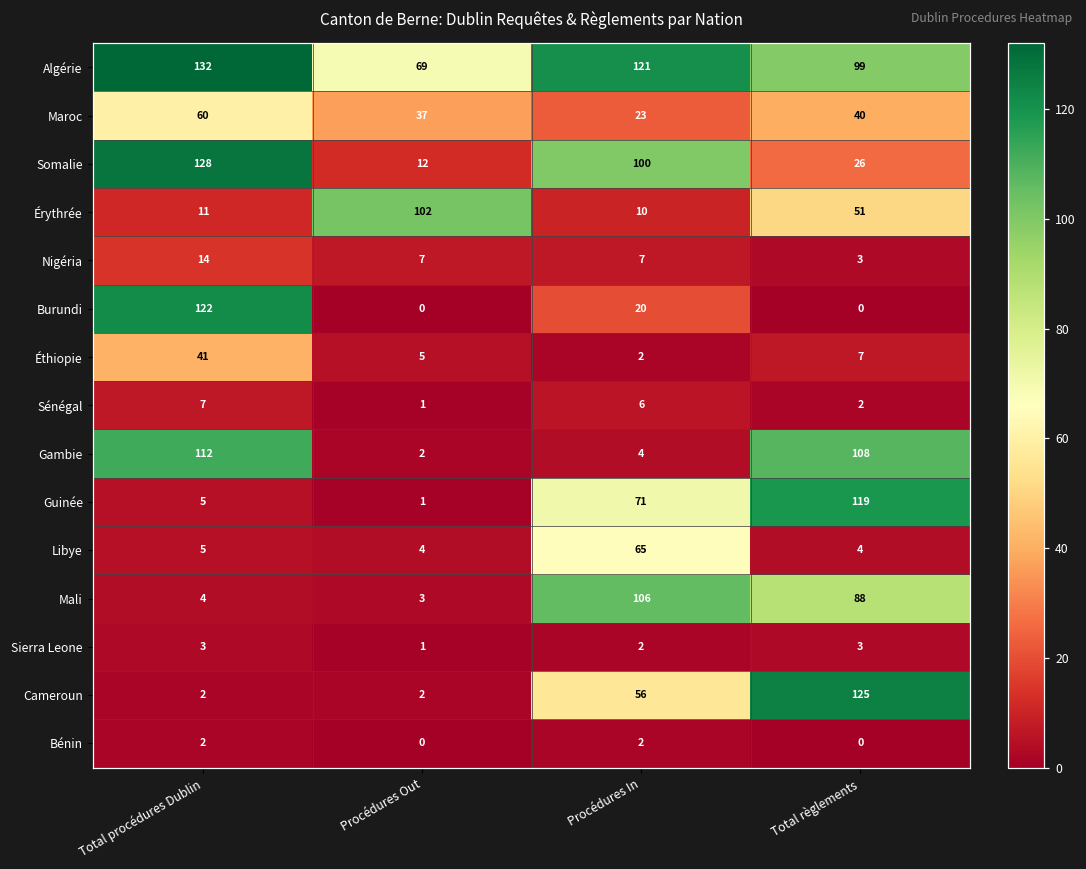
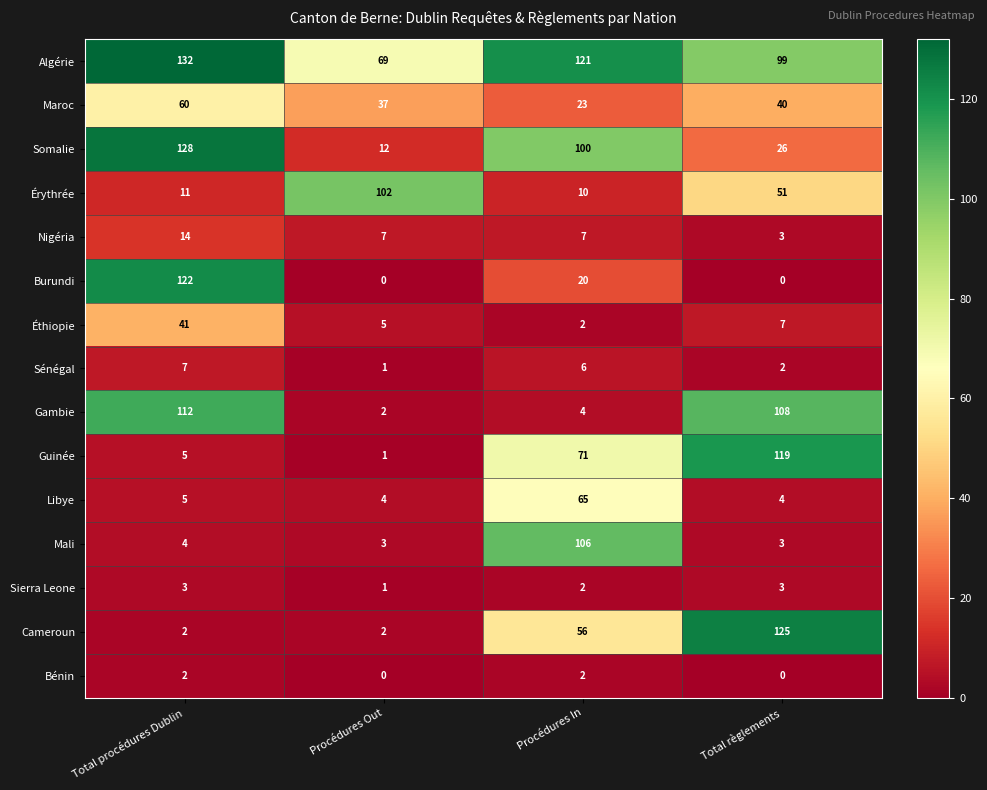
Mali, Total règlements: 88 -> 3
